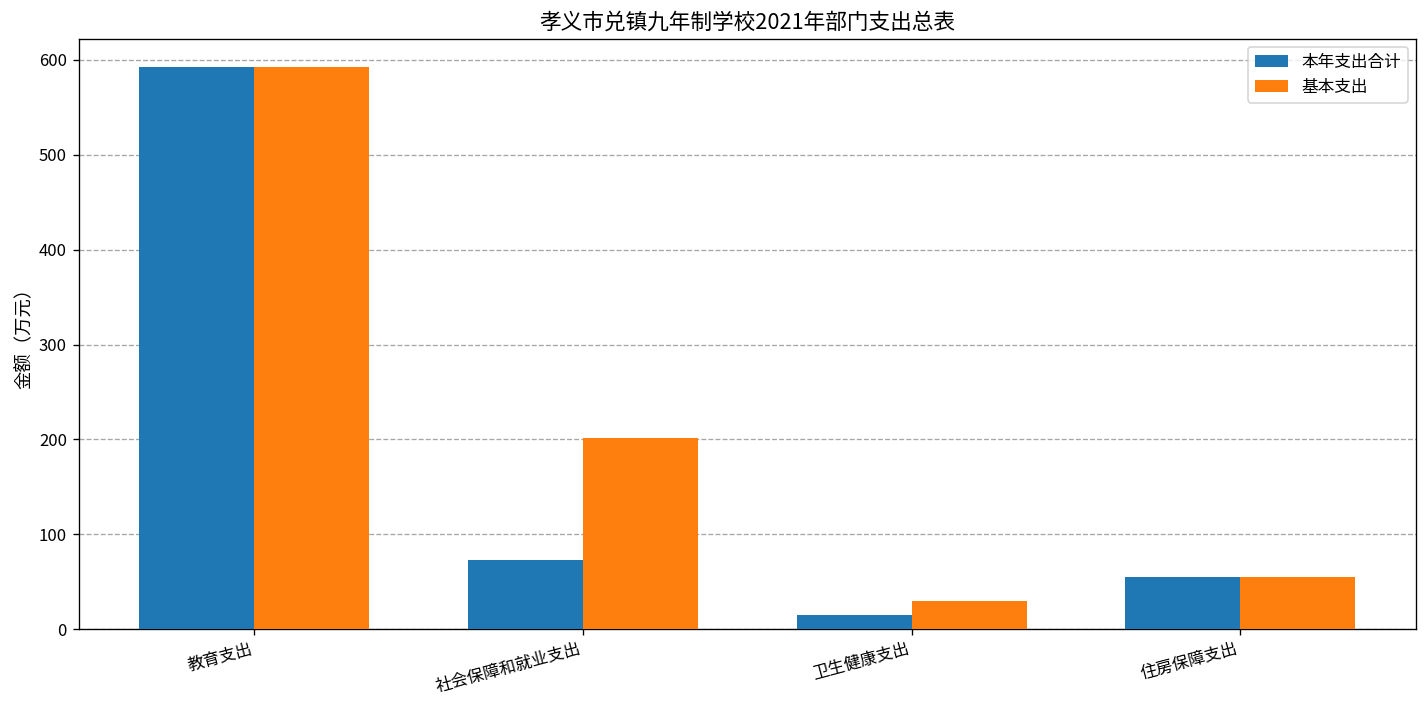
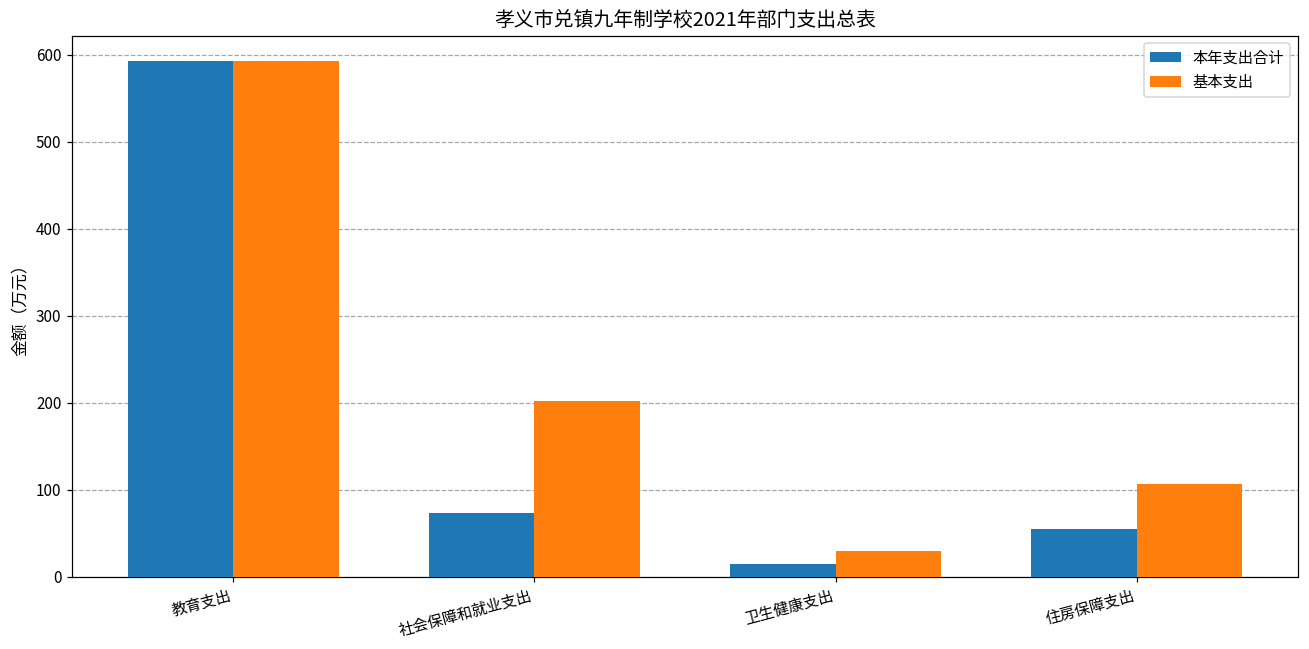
基本支出, 住房保障支出: 50 -> 110
